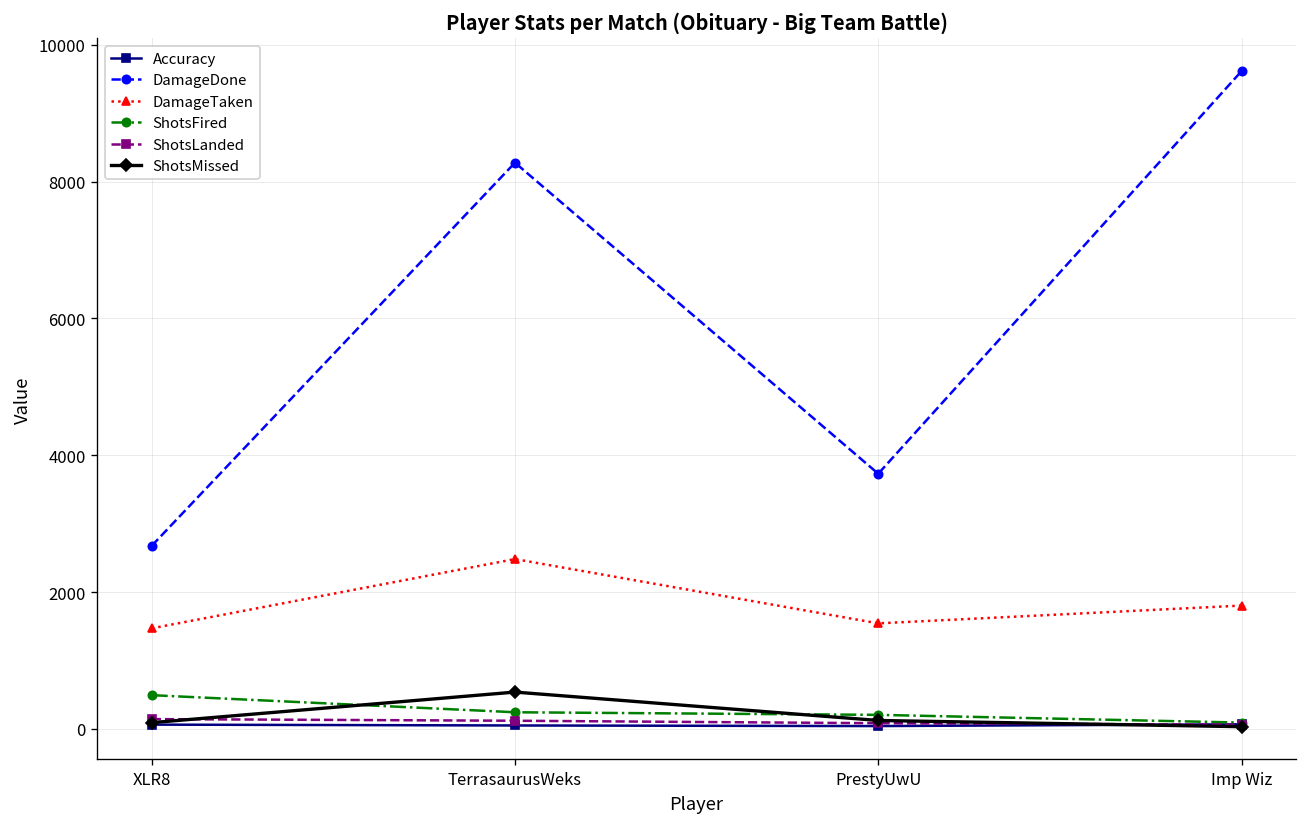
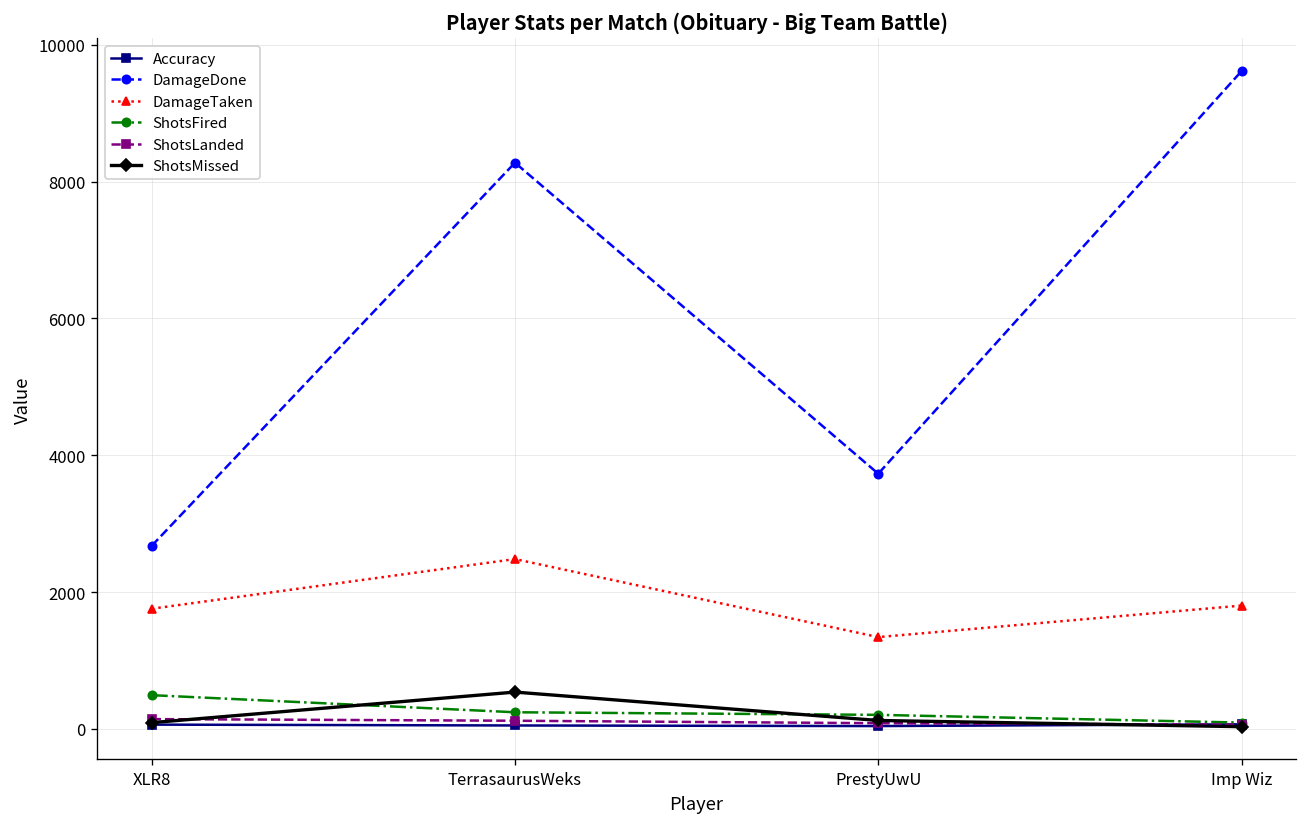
DamageTaken, XLR8: 1500 -> 1800
DamageTaken, PrestyUwU: 1500 -> 1300
